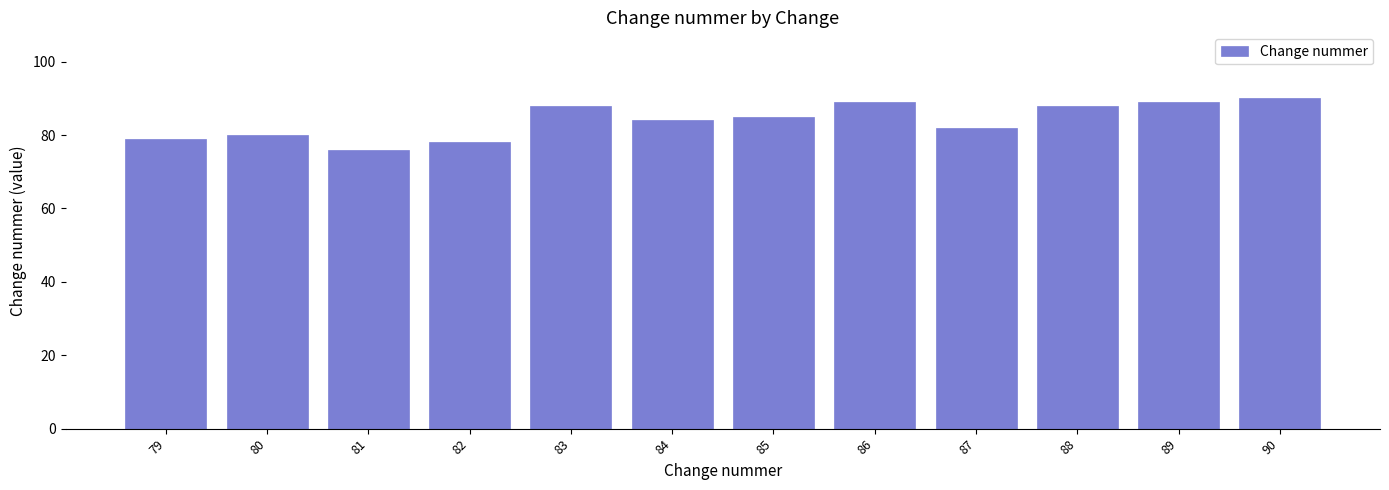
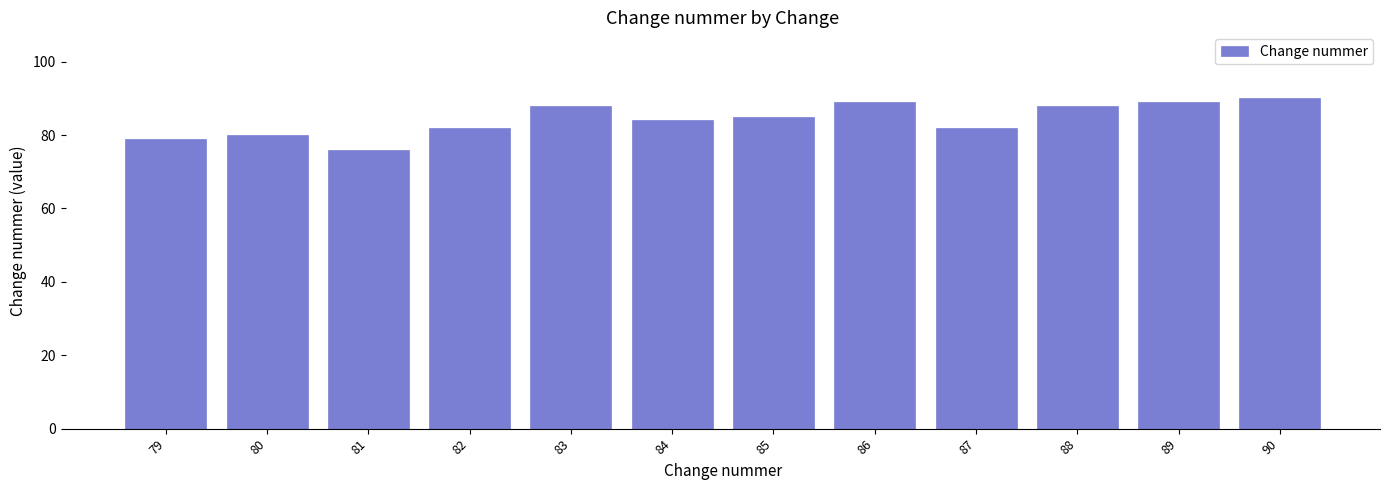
82: 78 -> 82
